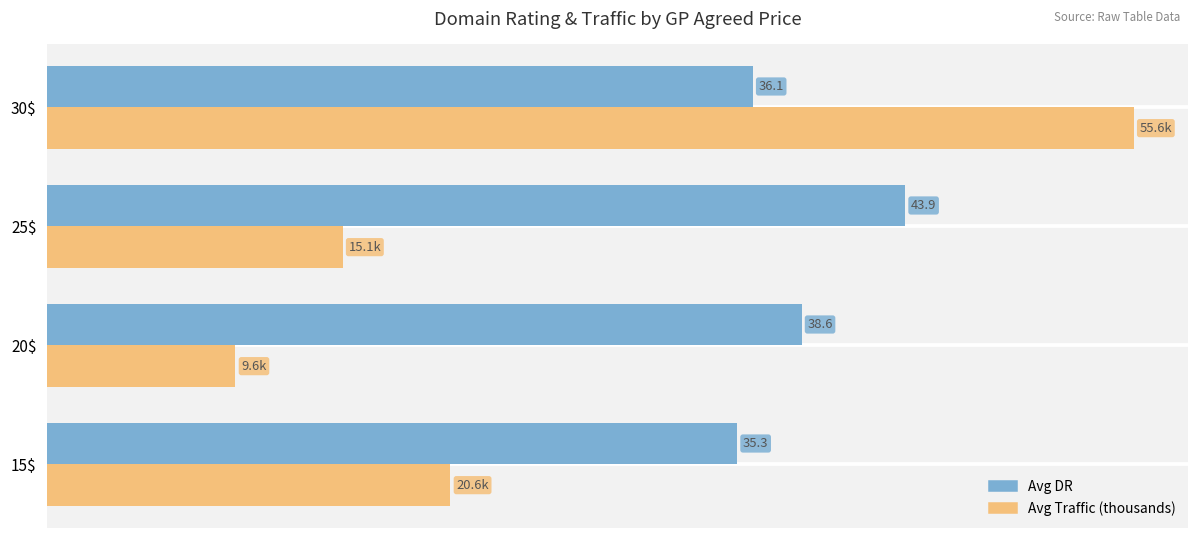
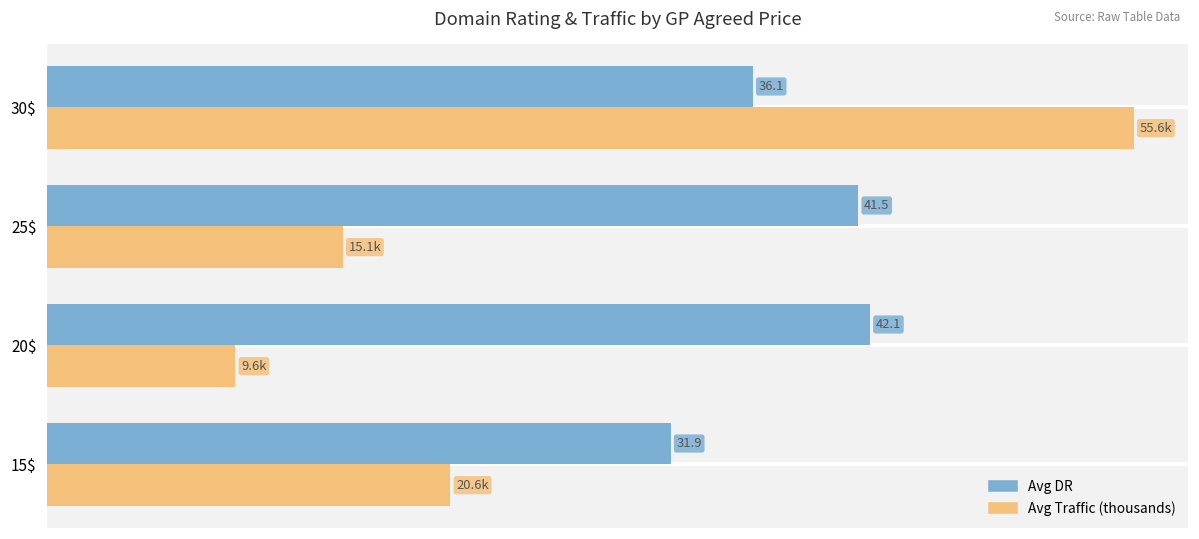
Avg DR, 25$: 43.9 -> 41.5
Avg DR, 20$: 38.6 -> 42.1
Avg DR, 15$: 35.3 -> 31.9
